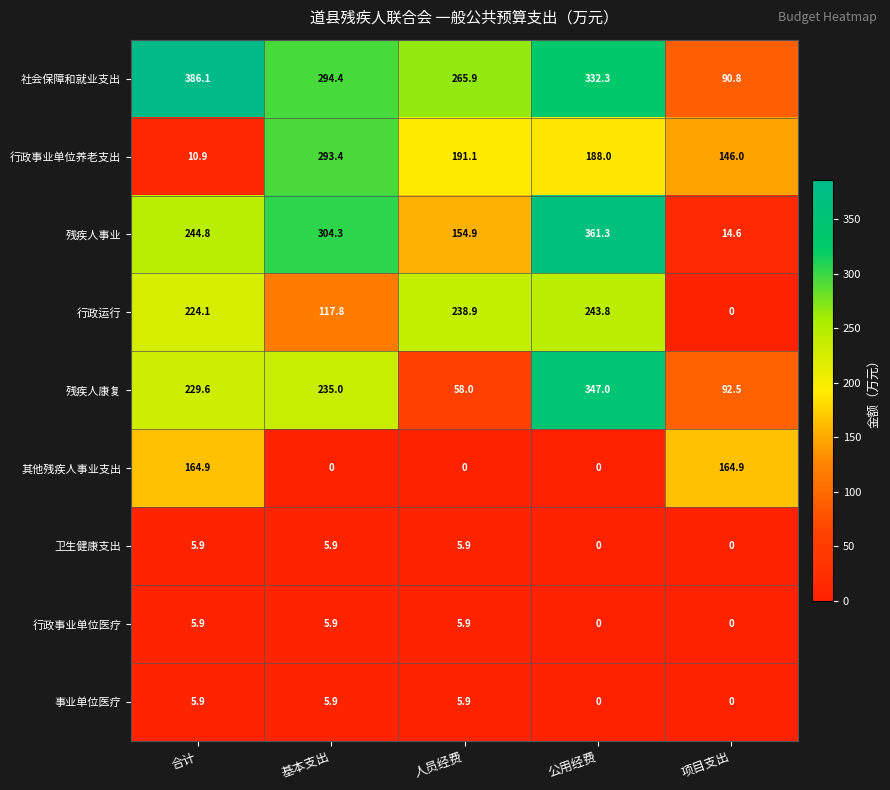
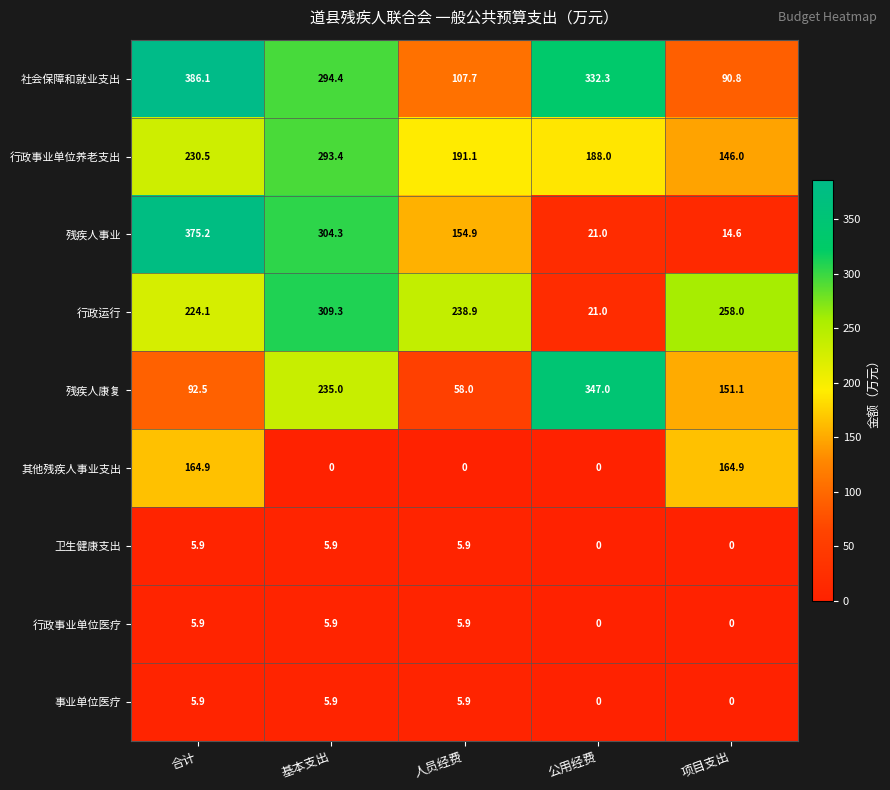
社会保障和就业支出, 人员经费: 265.9 -> 107.7
行政事业单位养老支出, 合计: 10.9 -> 230.5
残疾人事业, 合计: 244.8 -> 375.2
残疾人事业, 公用经费: 361.3 -> 21.0
行政运行, 基本支出: 117.8 -> 309.3
行政运行, 公用经费: 243.8 -> 21.0
行政运行, 项目支出: 0 -> 258.0
残疾人康复, 合计: 229.6 -> 92.5
残疾人康复, 项目支出: 92.5 -> 151.1
